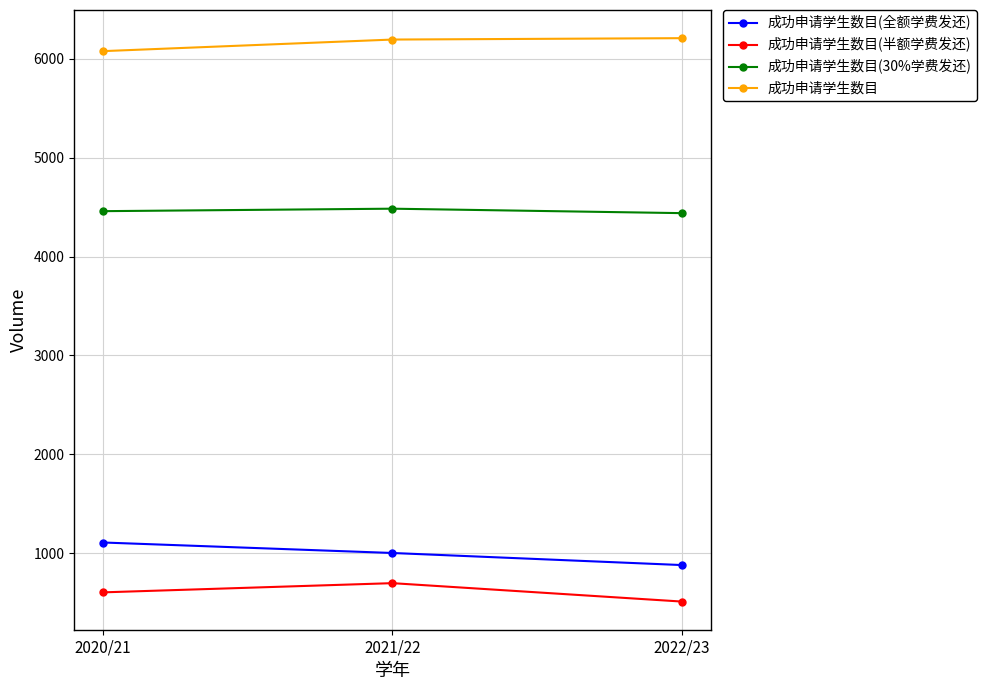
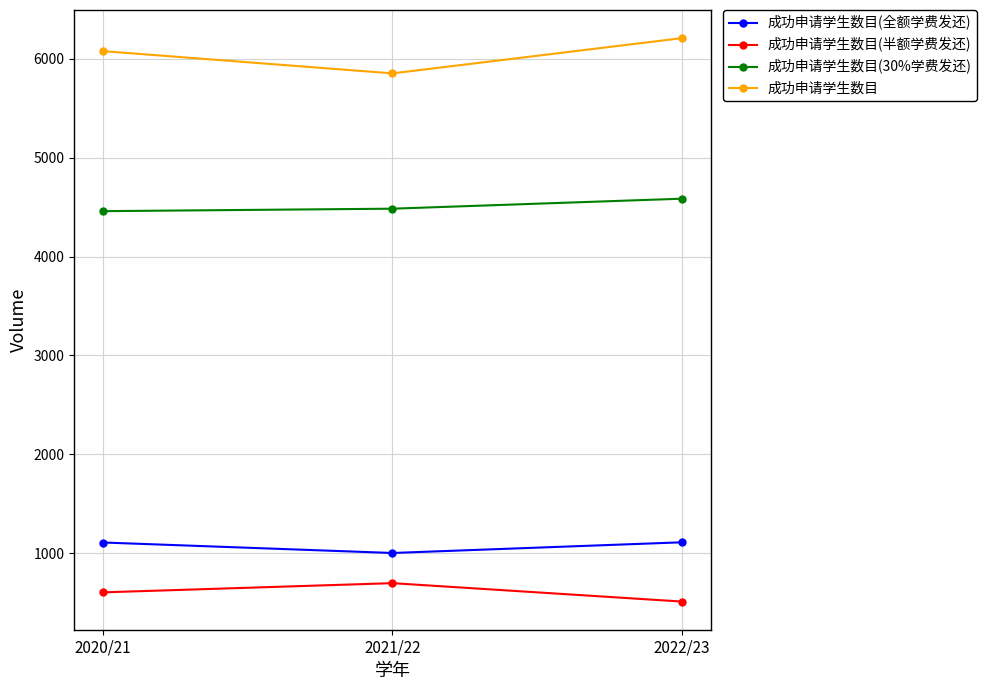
成功申请学生数目, 2021/22: 6200 -> 5900
成功申请学生数目(全额学费发还), 2022/23: 900 -> 1100
成功申请学生数目(30%学费发还), 2022/23: 4400 -> 4600
